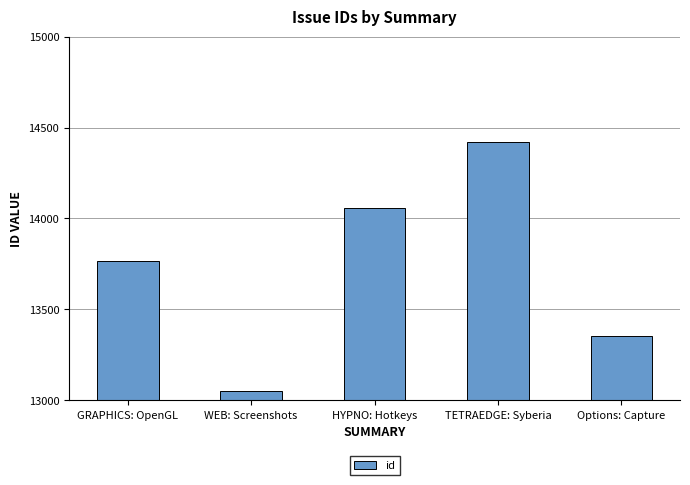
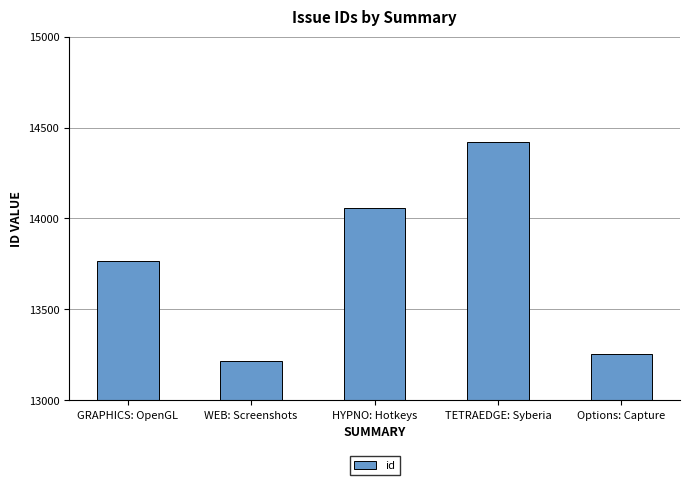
WEB: Screenshots: 13050 -> 13220
Options: Capture: 13360 -> 13260
